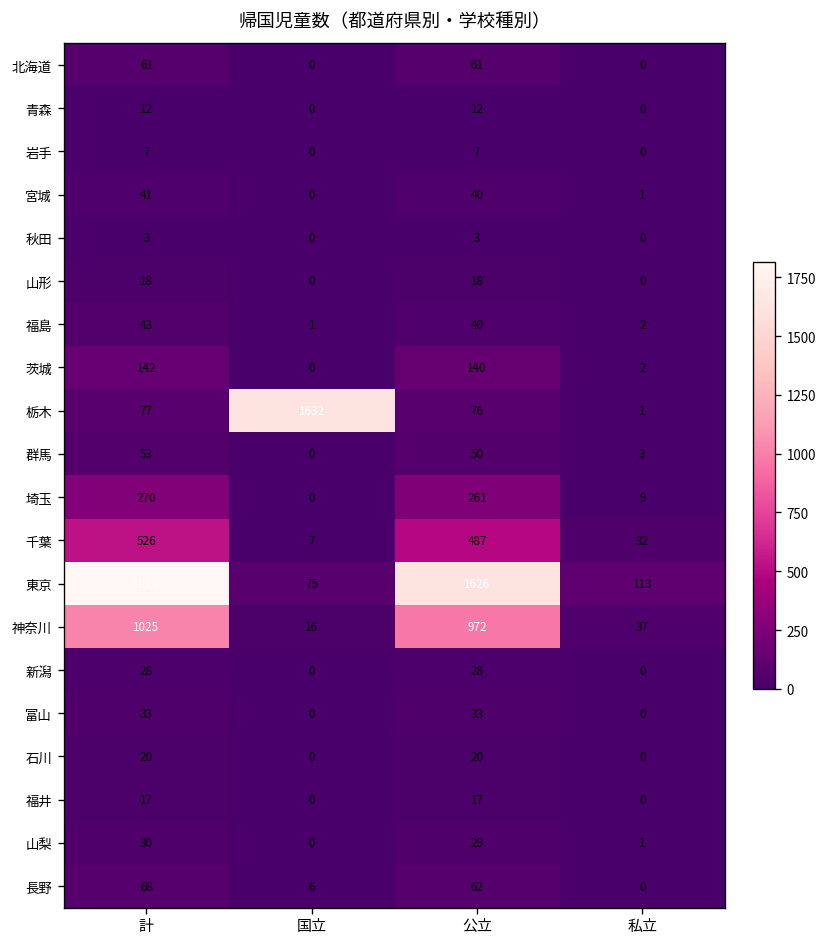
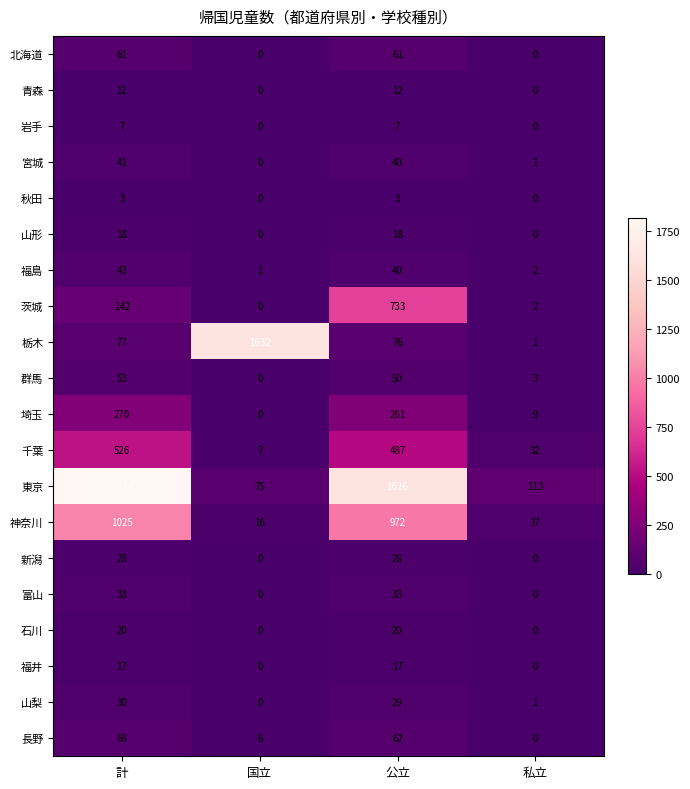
茨城, 公立: 140 -> 733
